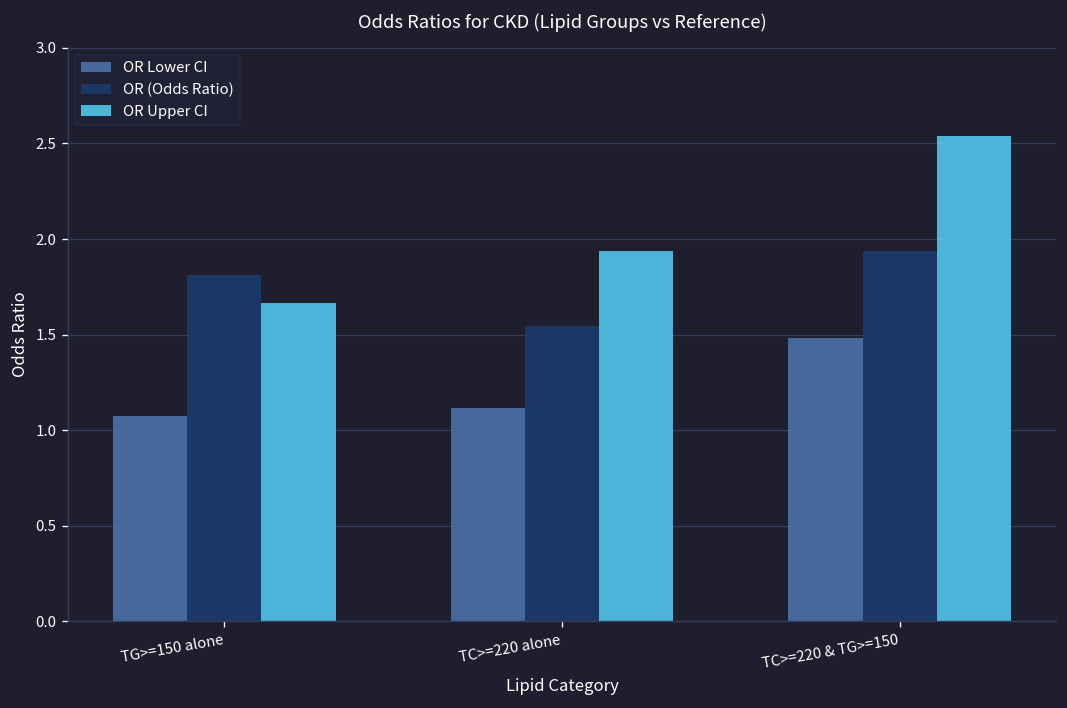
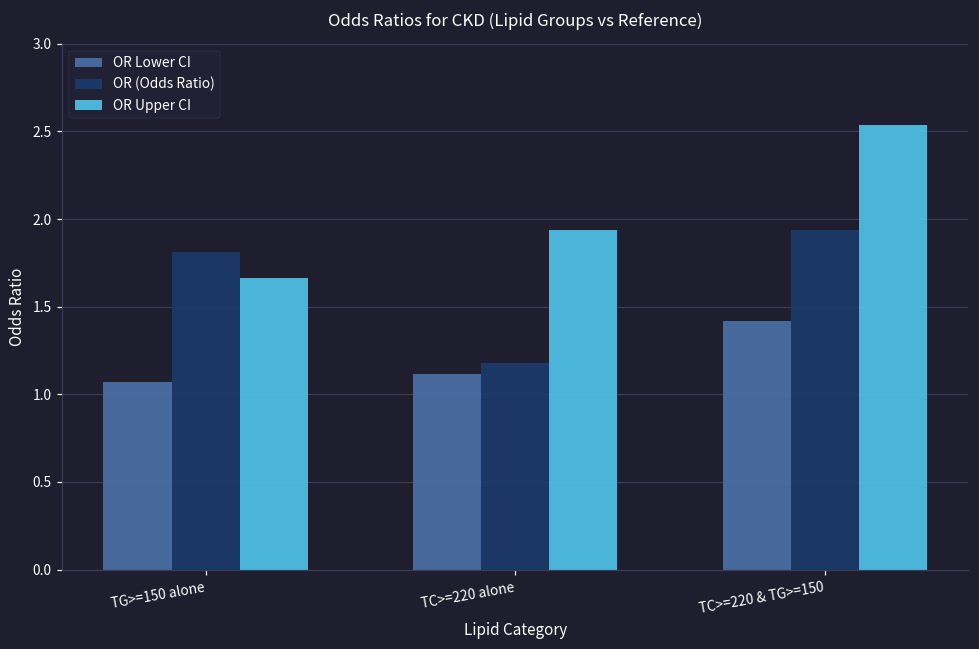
OR (Odds Ratio), TC>=220 alone: 1.55 -> 1.18
OR Lower CI, TC>=220 & TG>=150: 1.48 -> 1.42
